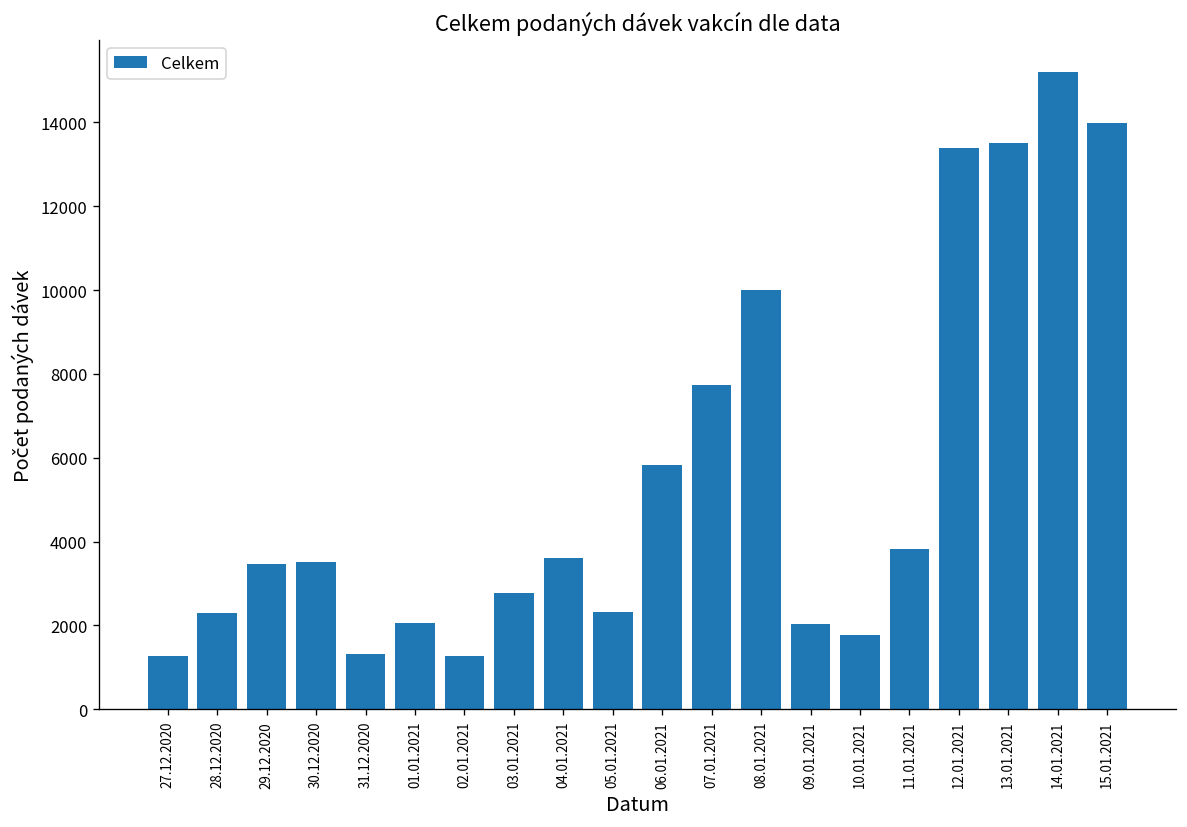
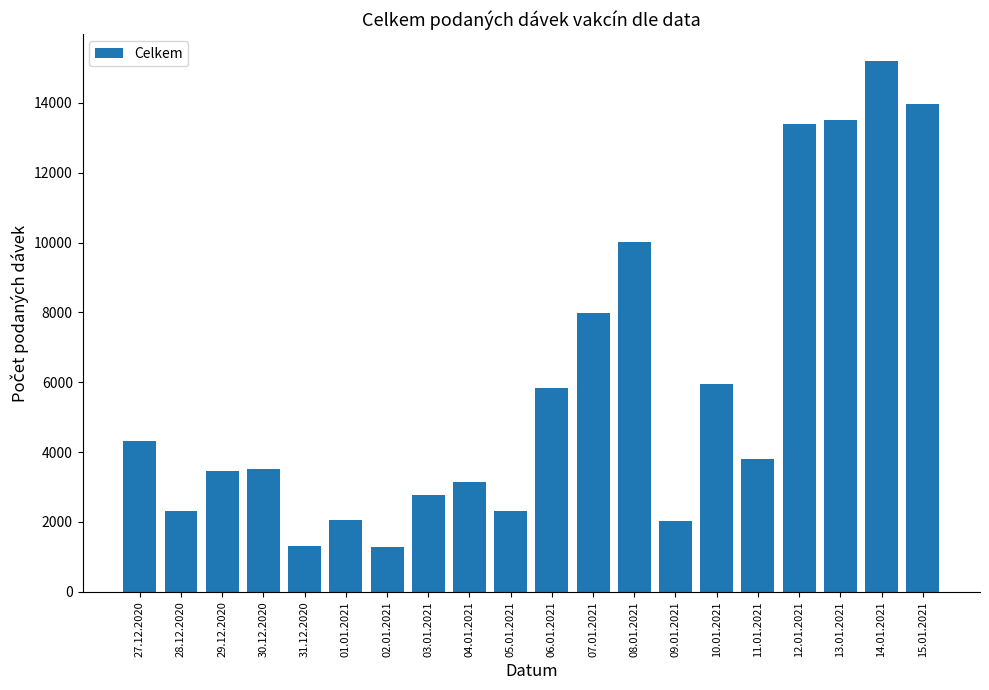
27.12.2020: 1300 -> 4300
04.01.2021: 3600 -> 3100
07.01.2021: 7700 -> 8000
10.01.2021: 1800 -> 5900
